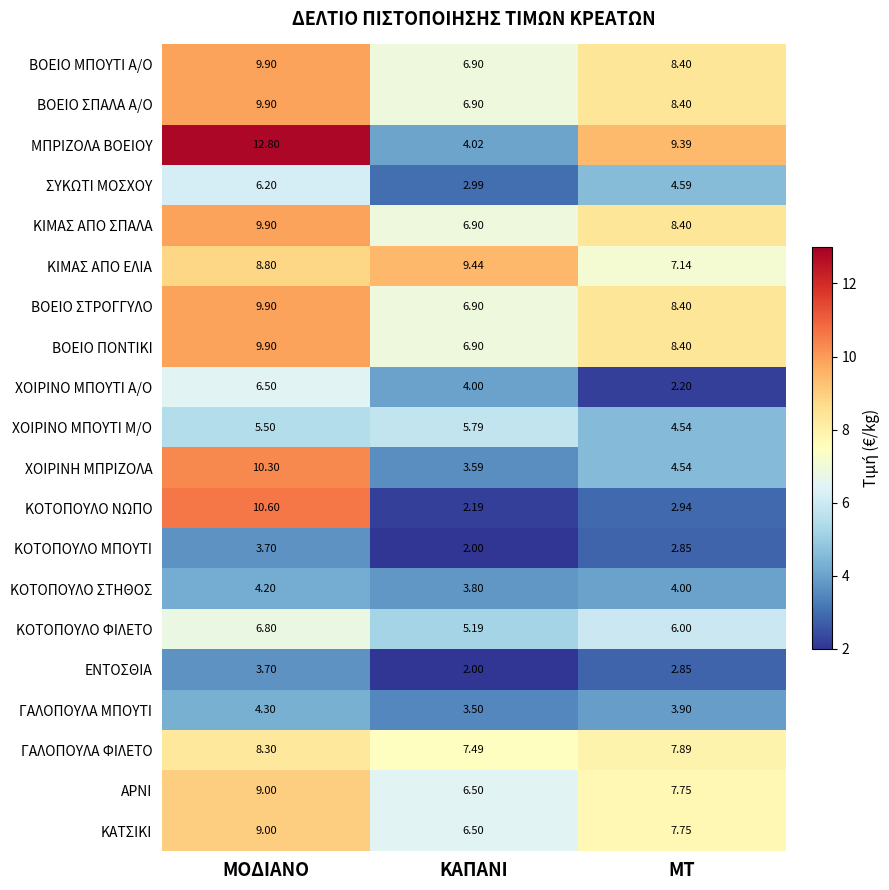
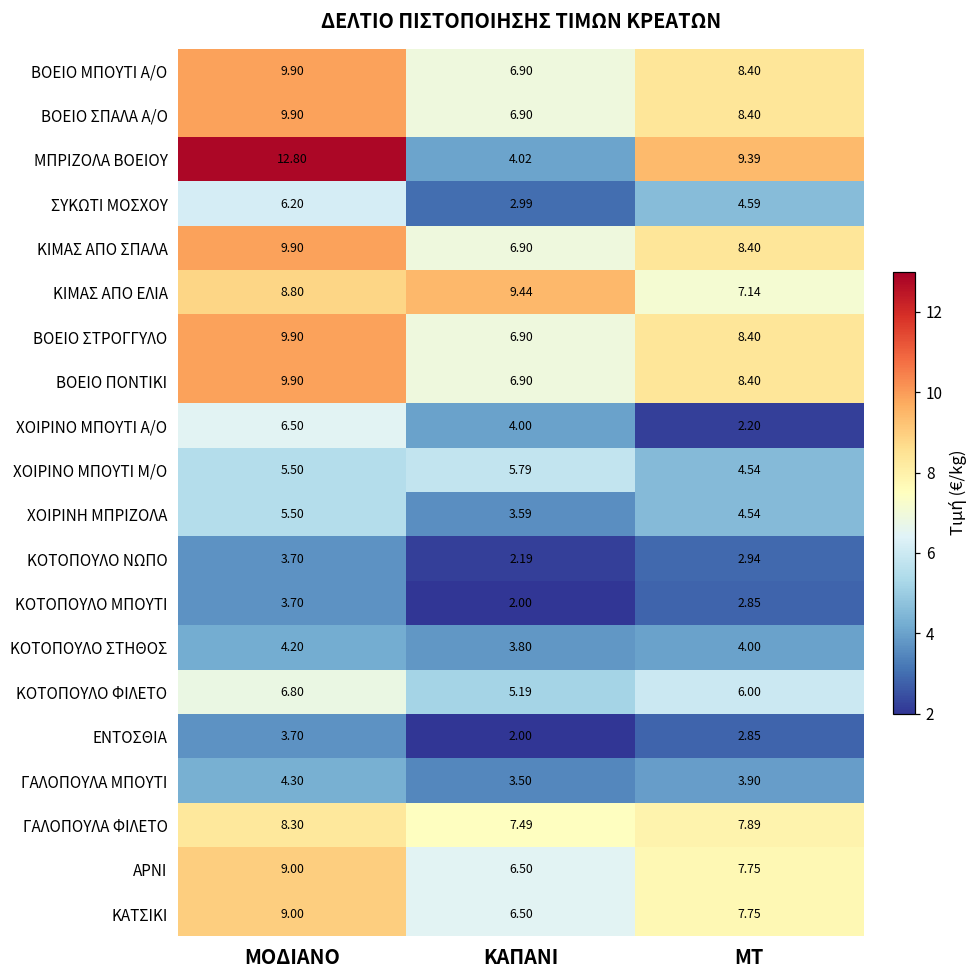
ΧΟΙΡΙΝΗ ΜΠΡΙΖΟΛΑ, ΜΟΔΙΑΝΟ: 10.30 -> 5.50
ΚΟΤΟΠΟΥΛΟ ΝΩΠΟ, ΜΟΔΙΑΝΟ: 10.60 -> 3.70
